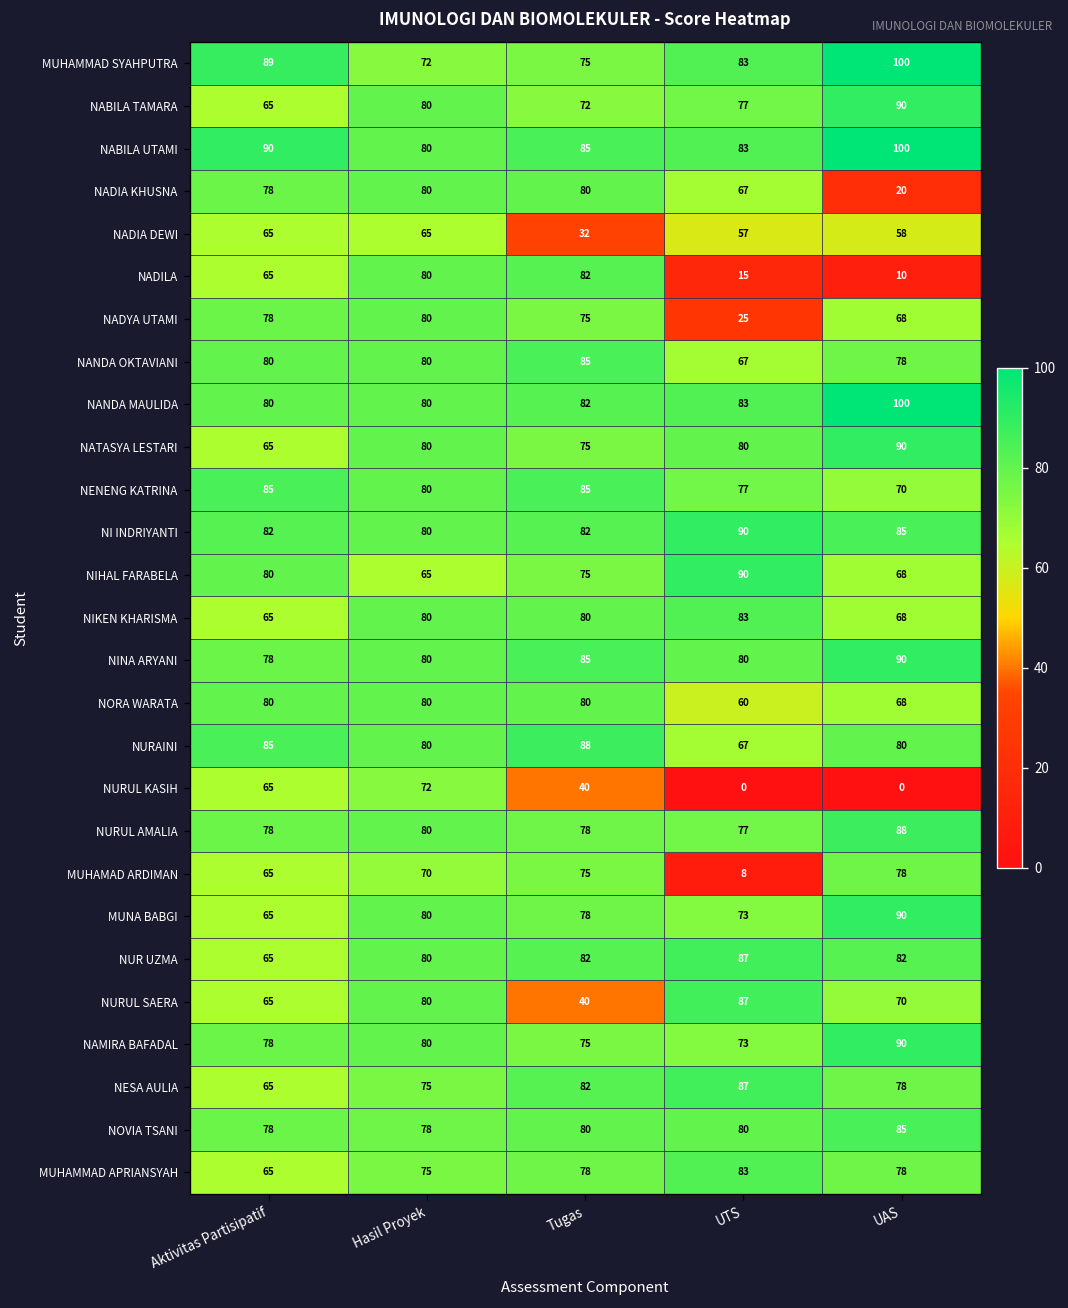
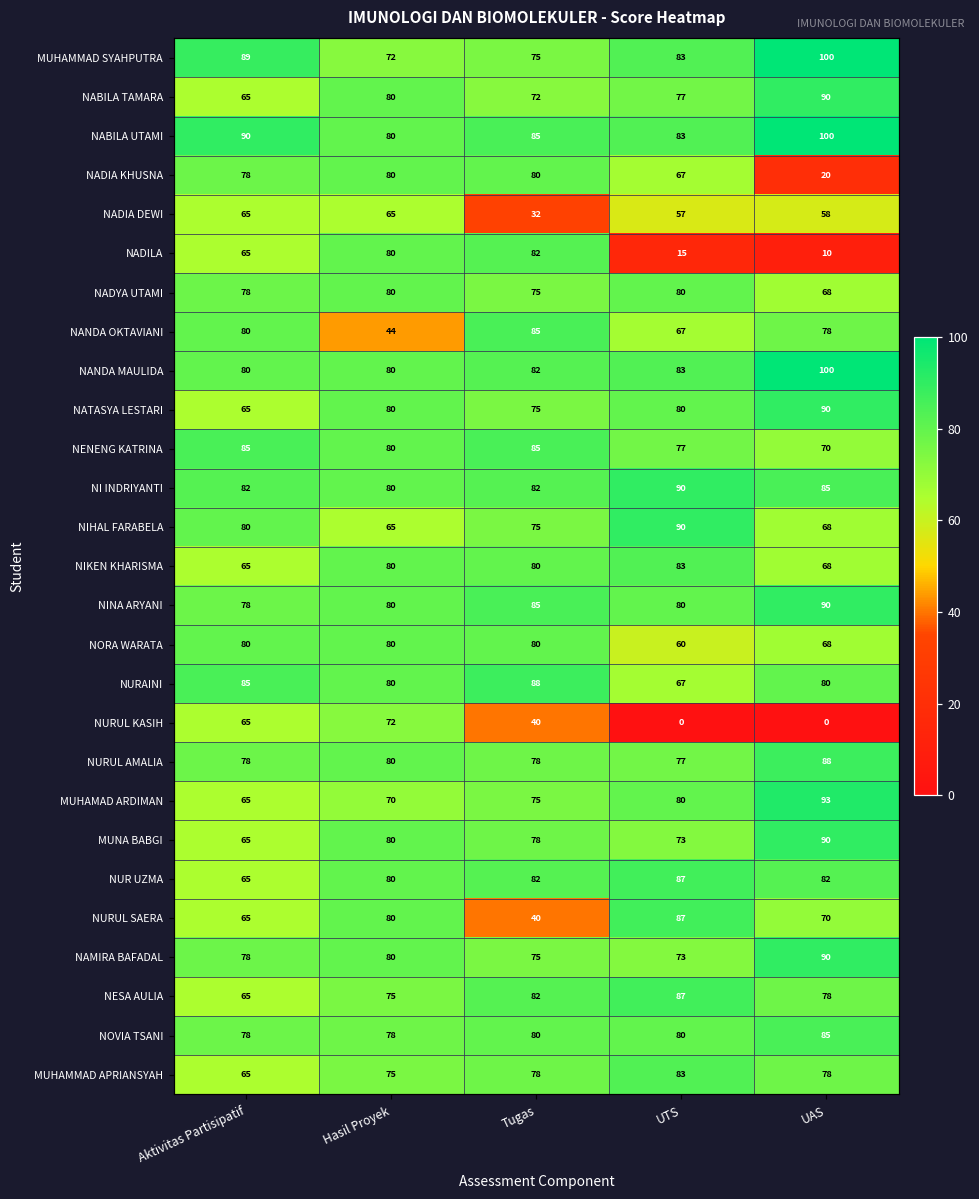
NADYA UTAMI, UTS: 25 -> 80
NANDA OKTAVIANI, Hasil Proyek: 80 -> 44
MUHAMAD ARDIMAN, UTS: 8 -> 80
MUHAMAD ARDIMAN, UAS: 78 -> 93
